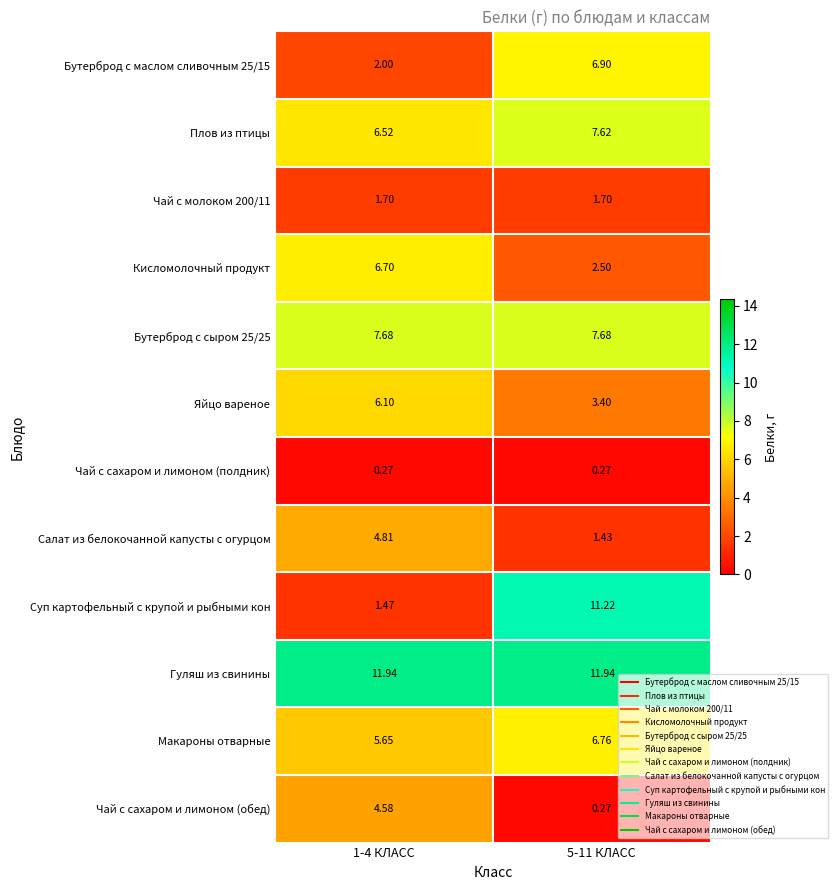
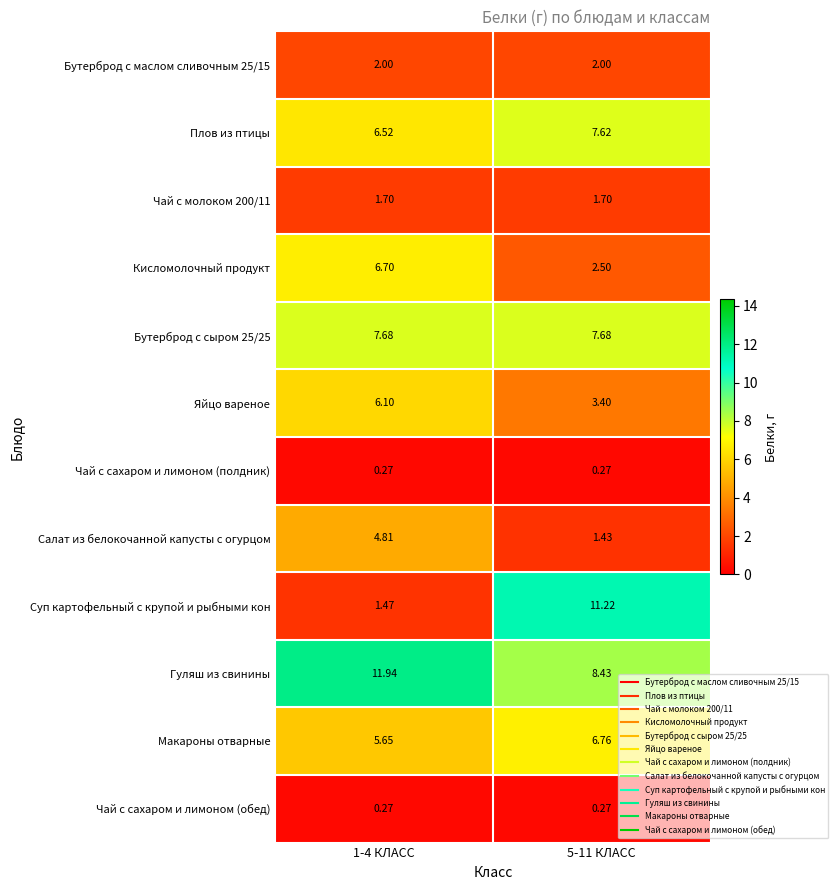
Бутерброд с маслом сливочным 25/15, 5-11 КЛАСС: 6.90 -> 2.00
Гуляш из свинины, 5-11 КЛАСС: 11.94 -> 8.43
Чай с сахаром и лимоном (обед), 1-4 КЛАСС: 4.58 -> 0.27
